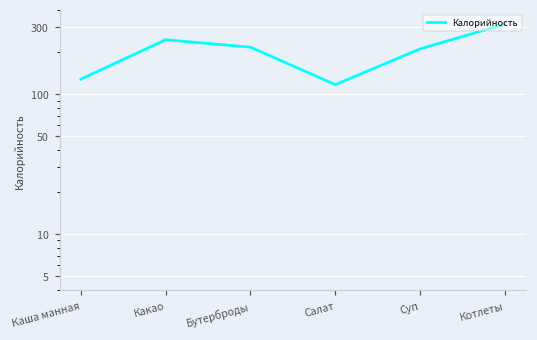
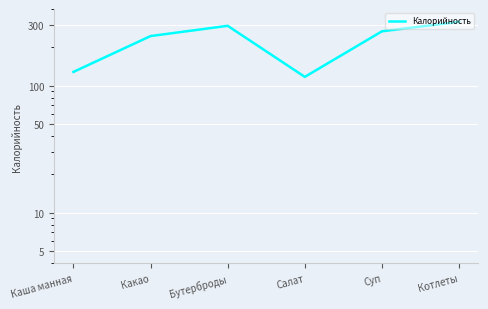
Бутерброды: 220 -> 300
Суп: 210 -> 270
